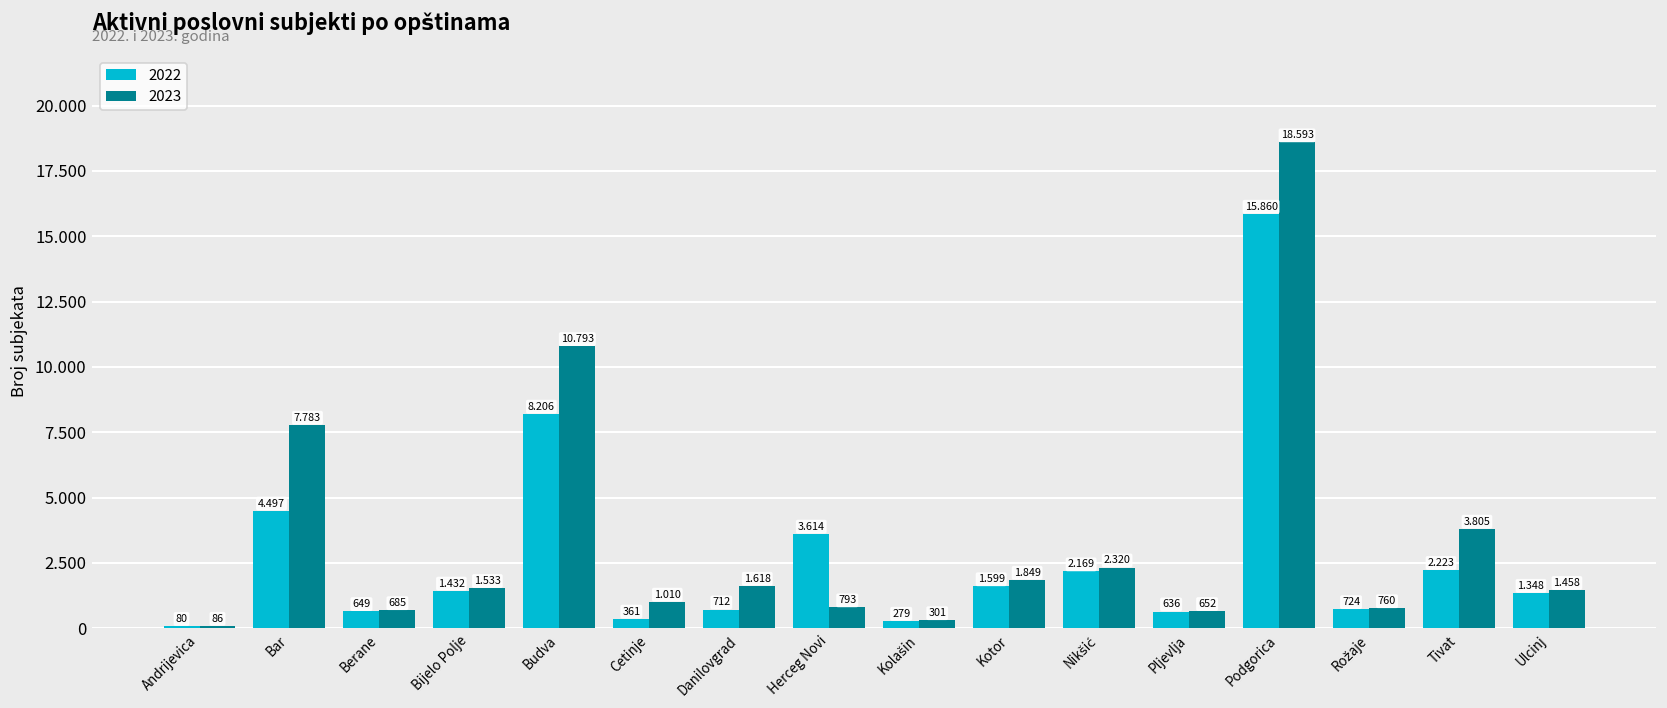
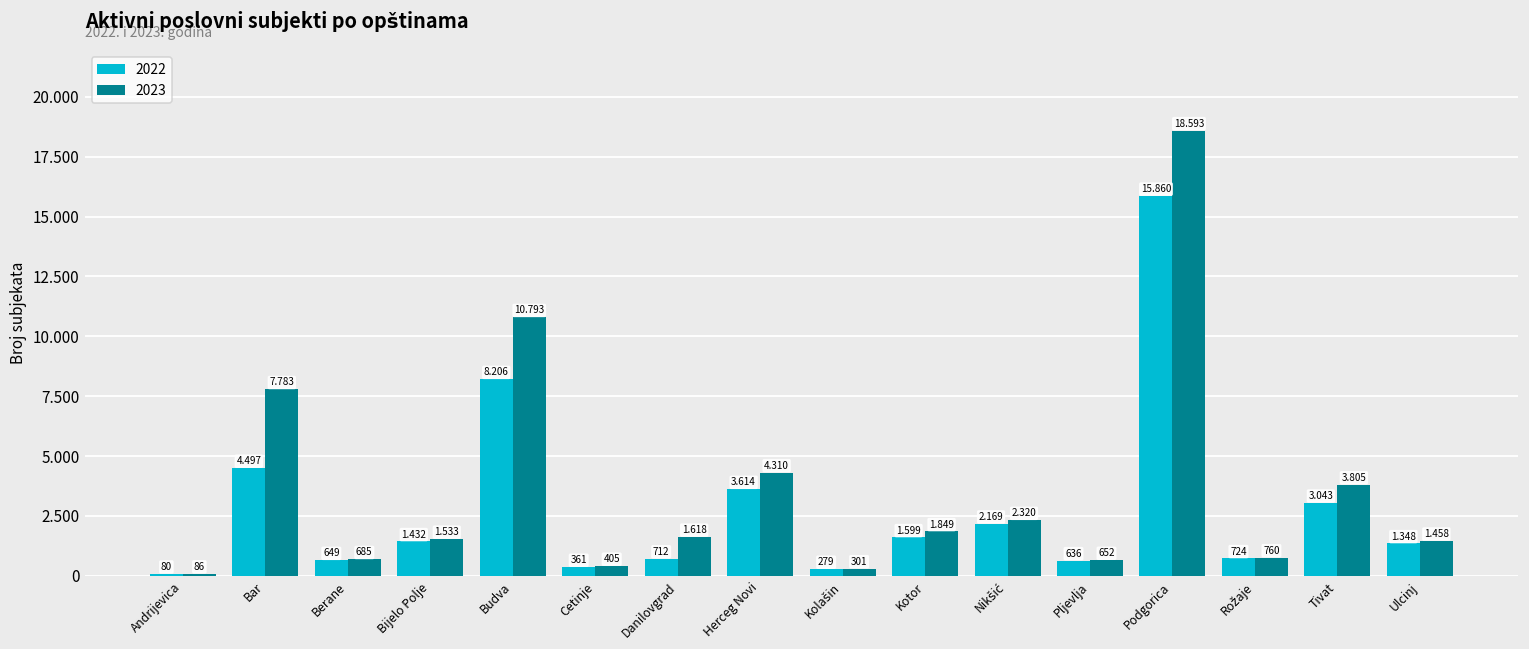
2023, Cetinje: 1.010 -> 405
2023, Herceg Novi: 793 -> 4.310
2022, Tivat: 2.223 -> 3.043
